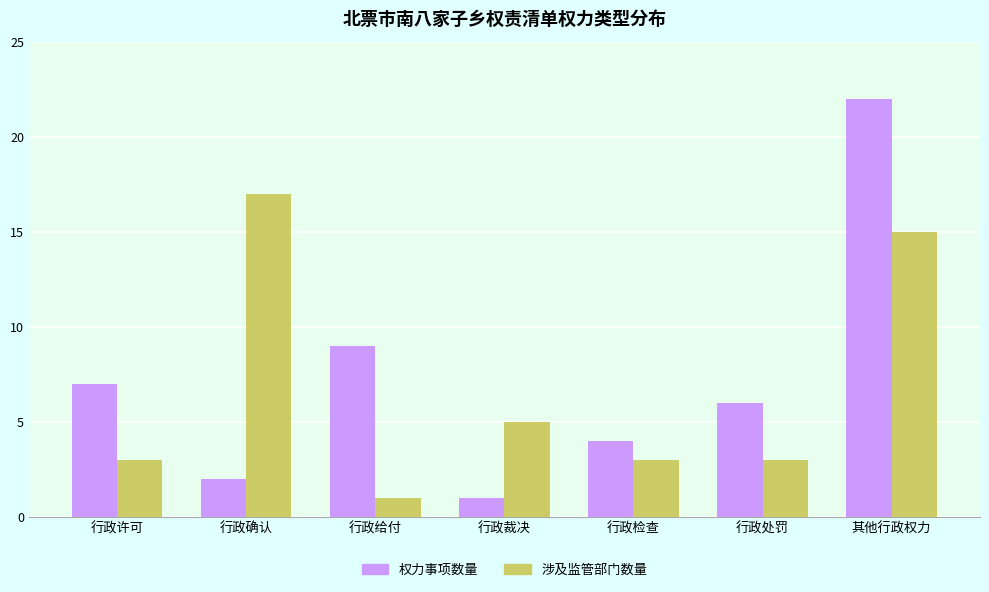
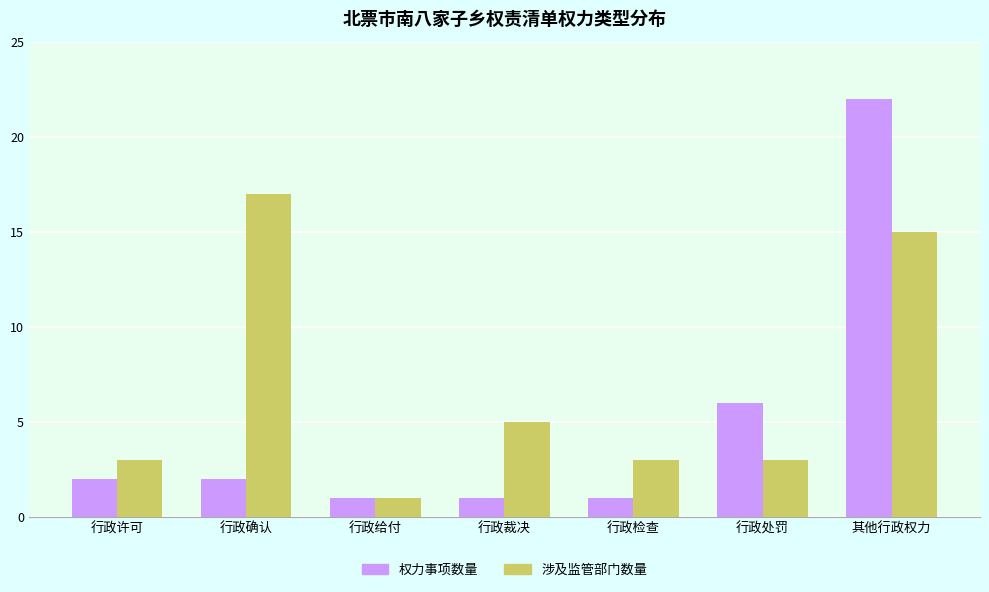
权力事项数量, 行政许可: 7 -> 2
权力事项数量, 行政给付: 9 -> 1
权力事项数量, 行政检查: 4 -> 1
